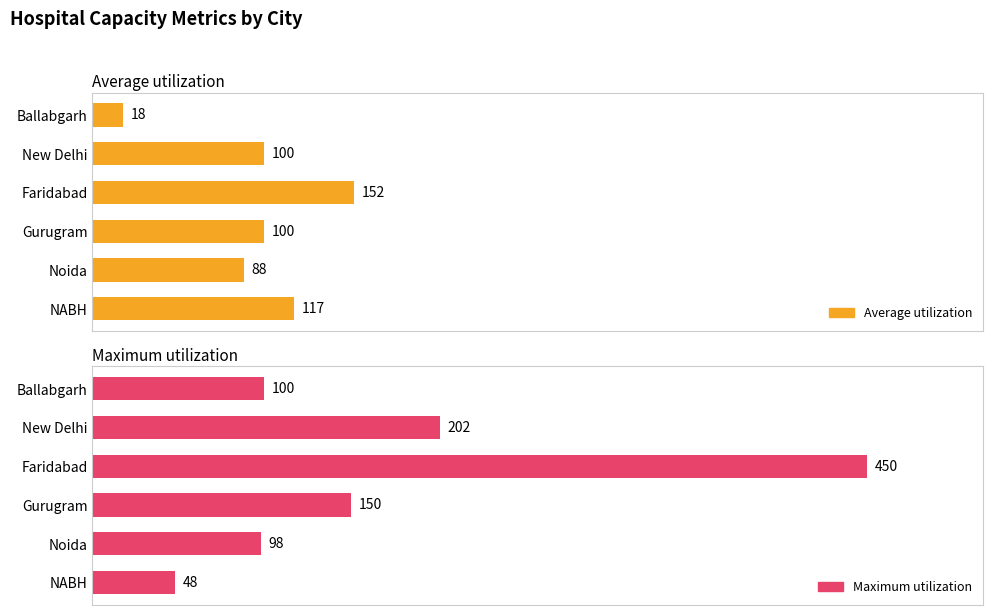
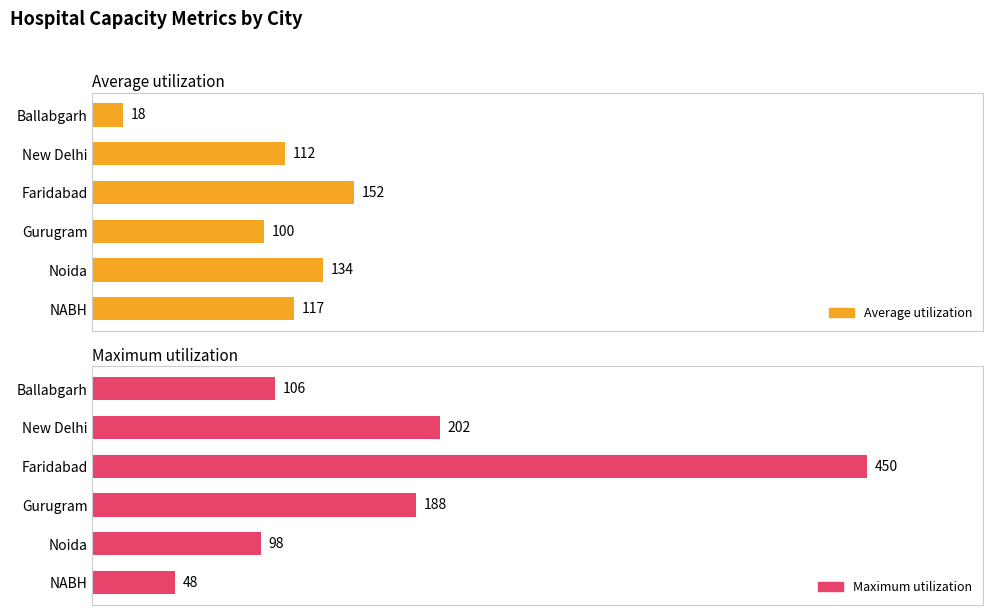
Average utilization, New Delhi: 100 -> 112
Average utilization, Noida: 88 -> 134
Maximum utilization, Ballabgarh: 100 -> 106
Maximum utilization, Gurugram: 150 -> 188
